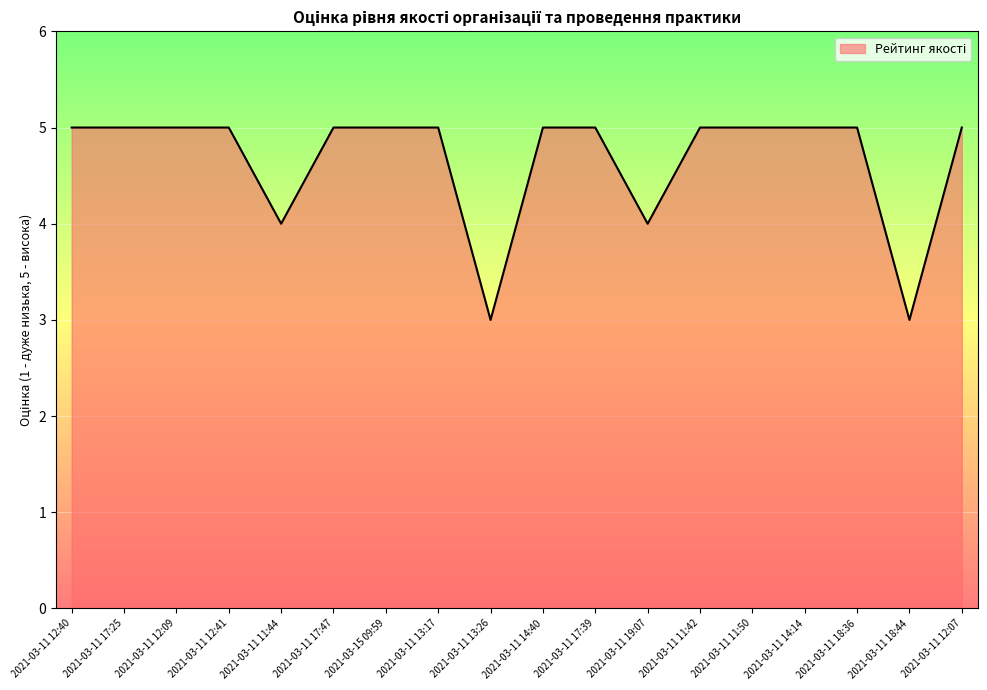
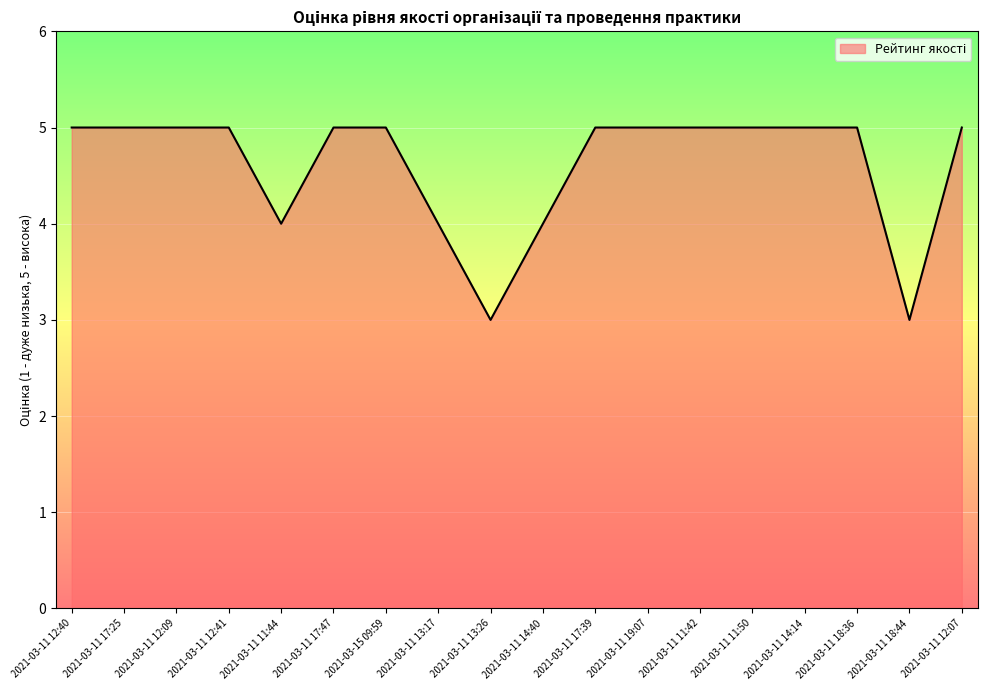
2021-03-11 13:17: 5 -> 4
2021-03-11 14:40: 5 -> 4
2021-03-11 19:07: 4 -> 5
